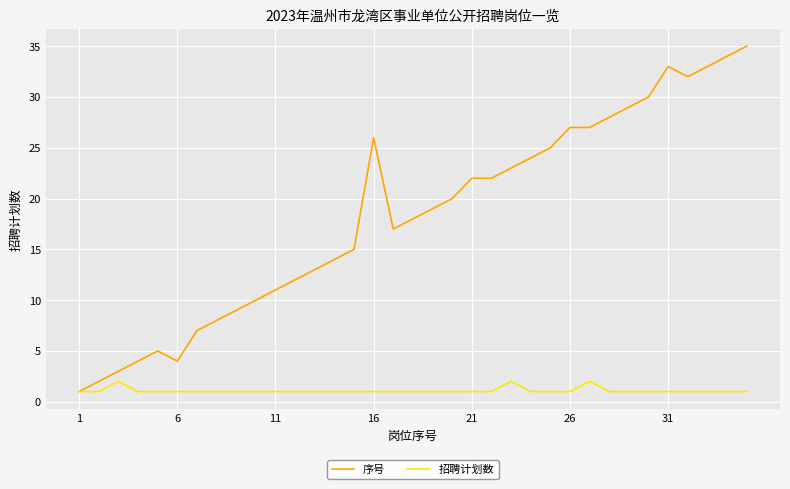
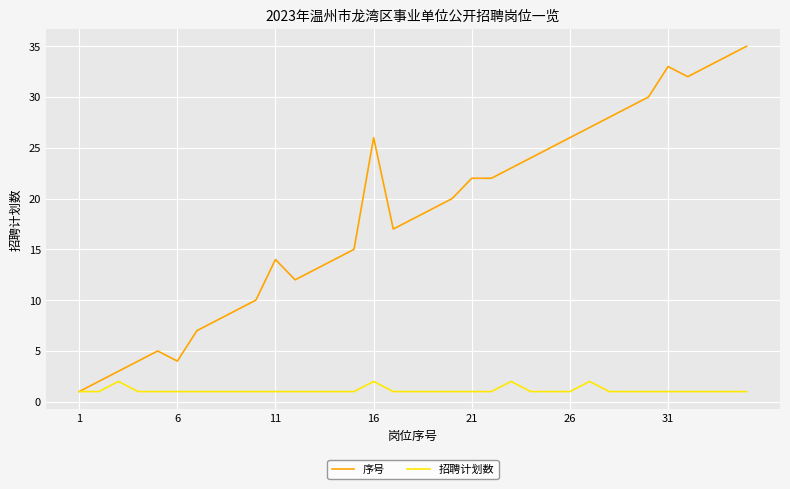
序号, 11: 11 -> 14
招聘计划数, 16: 1 -> 2
序号, 26: 27 -> 26
